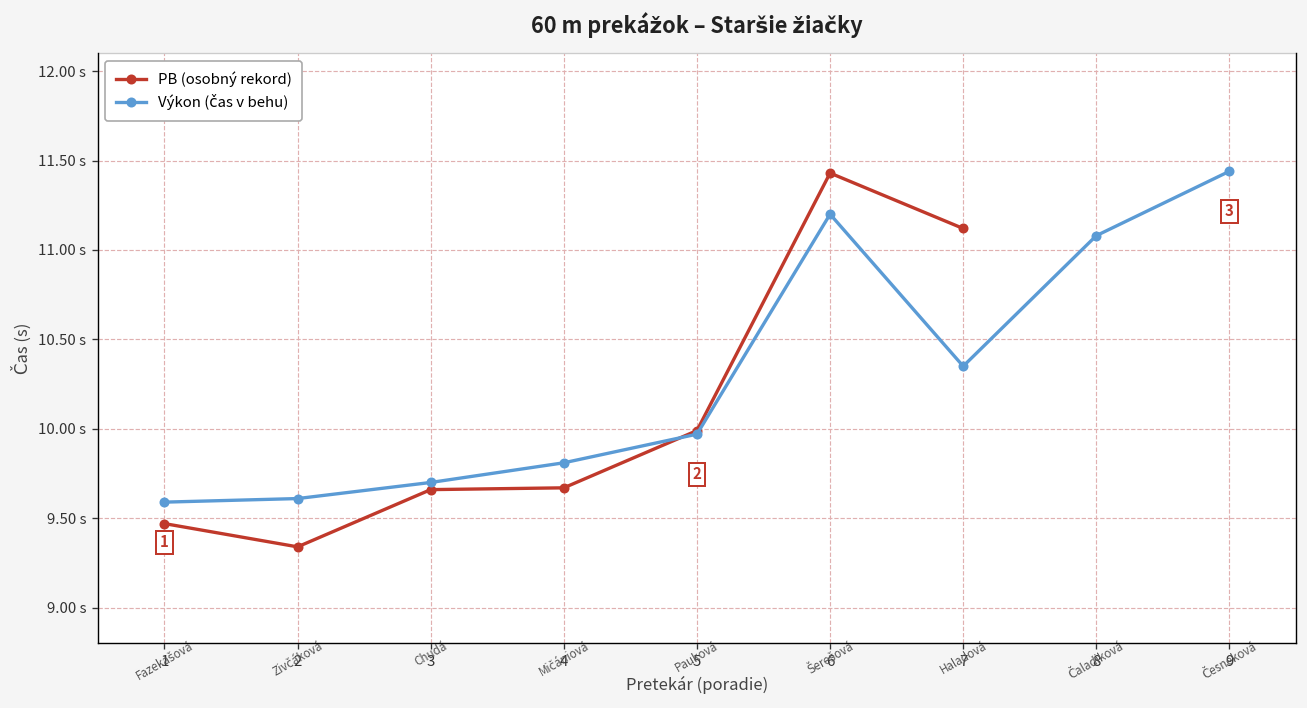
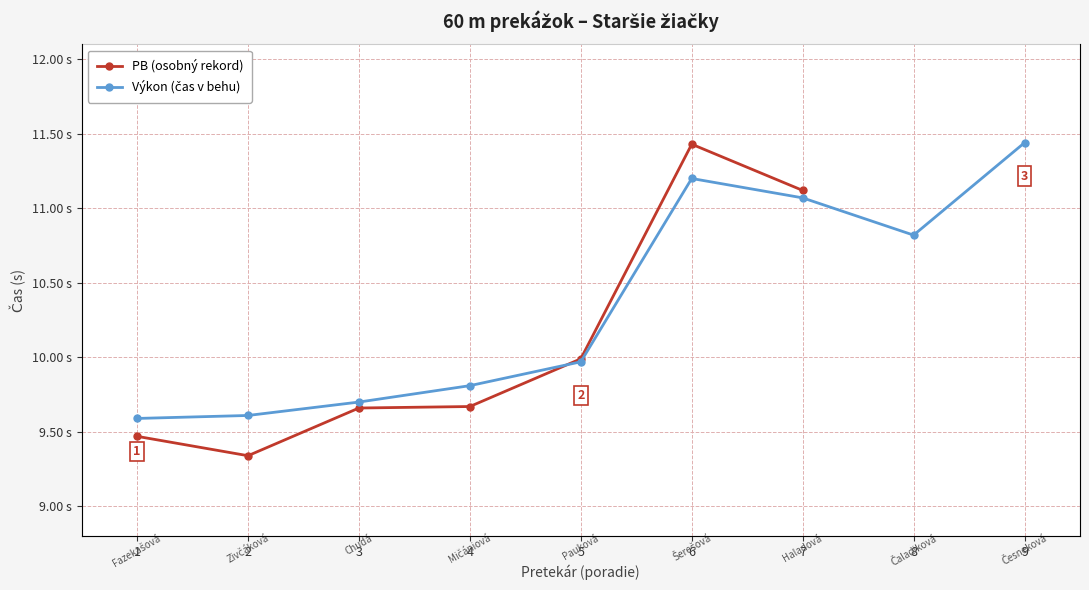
Výkon (čas v behu), 7: 10.35 s -> 11.07 s
Výkon (čas v behu), 8: 11.08 s -> 10.82 s
